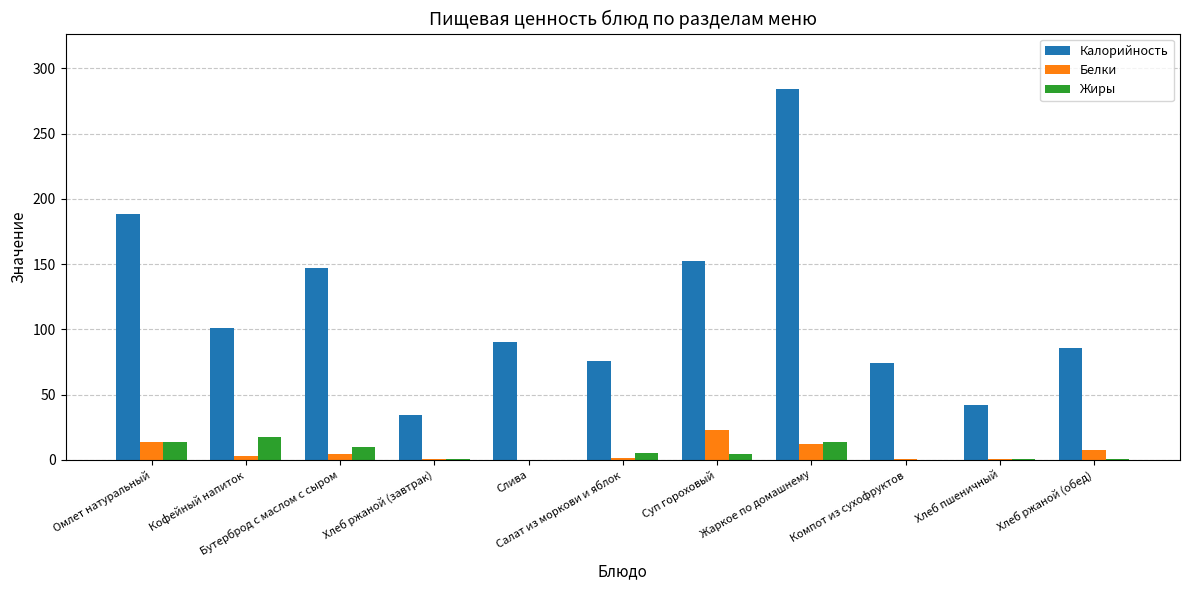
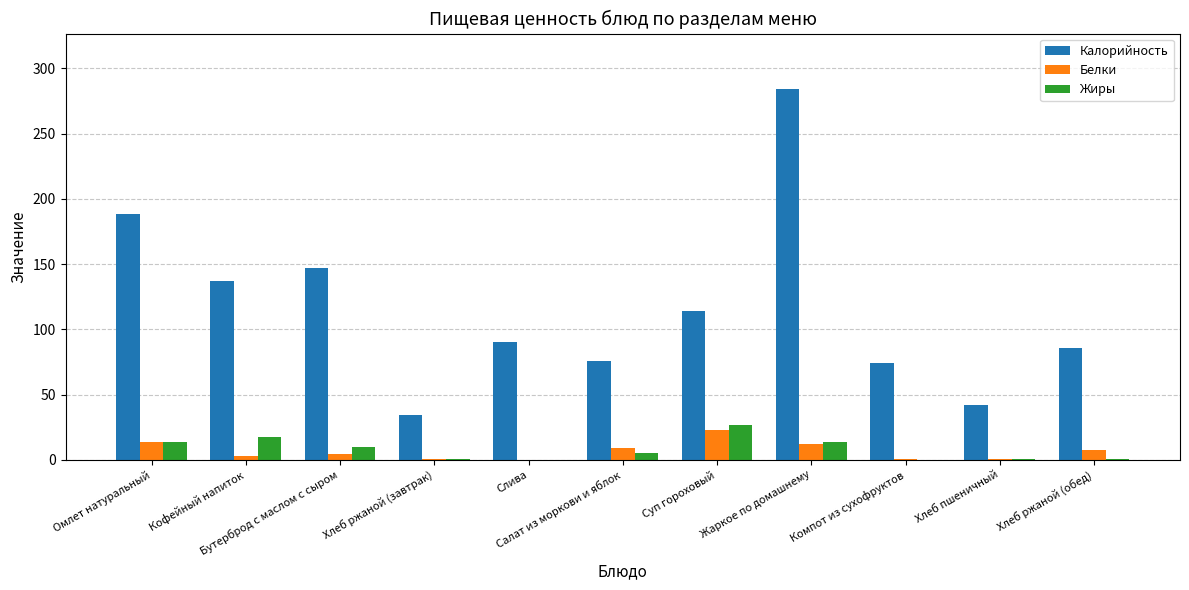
Калорийность, Кофейный напиток: 101 -> 137
Белки, Салат из моркови и яблок: 1 -> 9
Калорийность, Суп гороховый: 152 -> 114
Жиры, Суп гороховый: 4 -> 26
